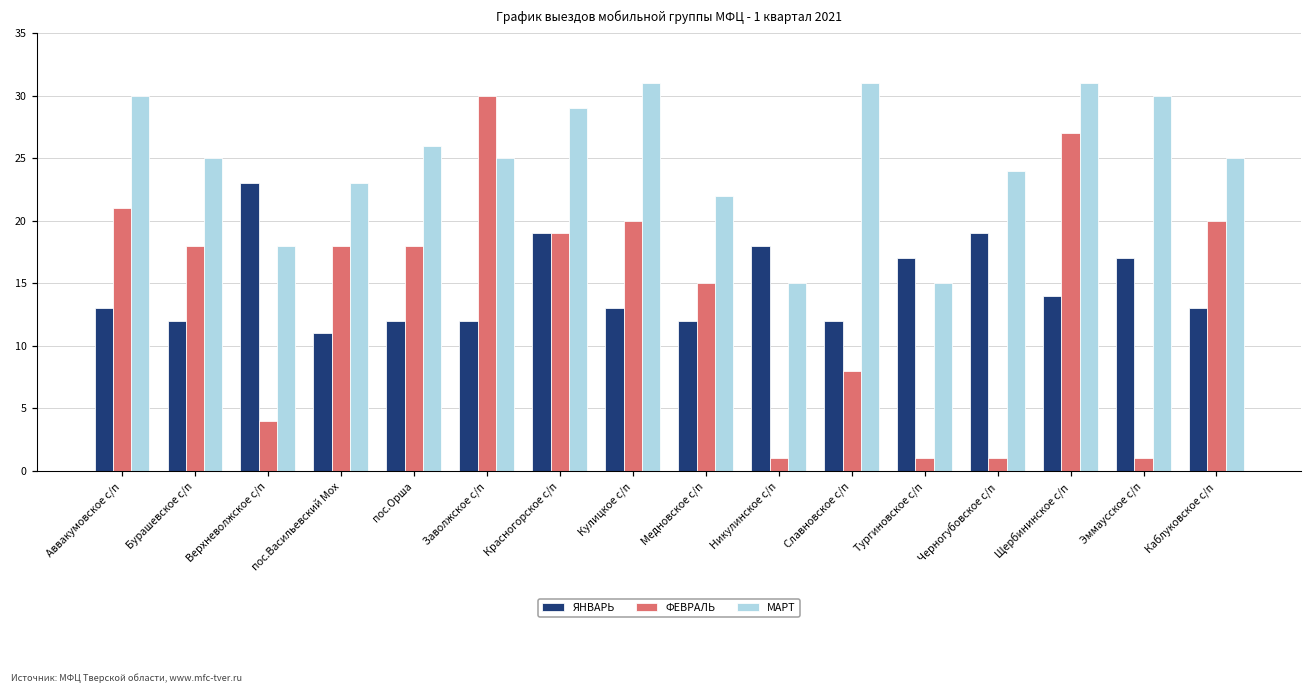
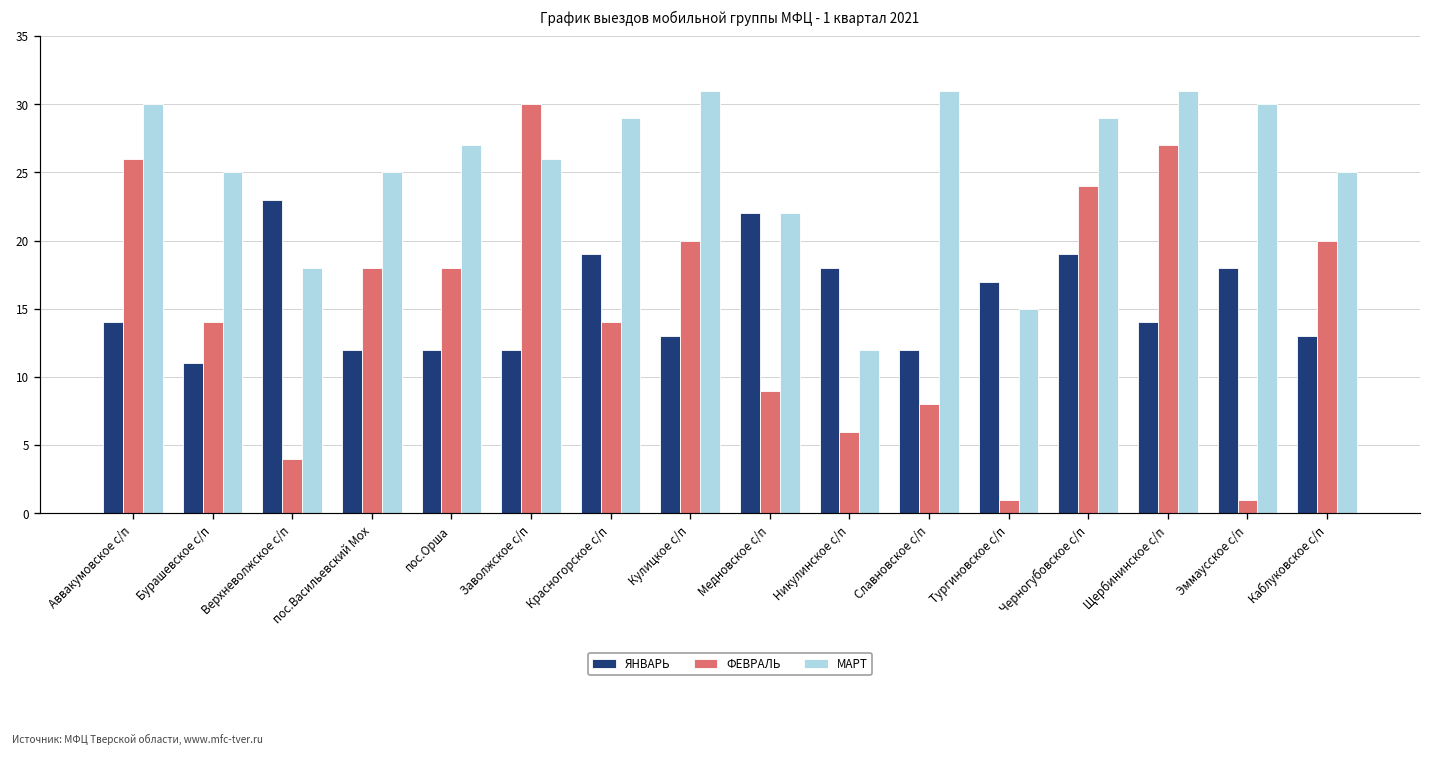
ЯНВАРЬ, Аввакумовское с/п: 13 -> 14
ФЕВРАЛЬ, Аввакумовское с/п: 21 -> 26
ЯНВАРЬ, Бурашевское с/п: 12 -> 11
ФЕВРАЛЬ, Бурашевское с/п: 18 -> 14
ЯНВАРЬ, пос.Васильевский Мох: 11 -> 12
МАРТ, пос.Васильевский Мох: 23 -> 25
МАРТ, пос.Орша: 26 -> 27
МАРТ, Заволжское с/п: 25 -> 26
ФЕВРАЛЬ, Красногорское с/п: 19 -> 14
ЯНВАРЬ, Медновское с/п: 12 -> 22
ФЕВРАЛЬ, Медновское с/п: 15 -> 9
ФЕВРАЛЬ, Никулинское с/п: 1 -> 6
МАРТ, Никулинское с/п: 15 -> 12
ФЕВРАЛЬ, Черногубовское с/п: 1 -> 24
МАРТ, Черногубовское с/п: 24 -> 29
ЯНВАРЬ, Эммаусское с/п: 17 -> 18
